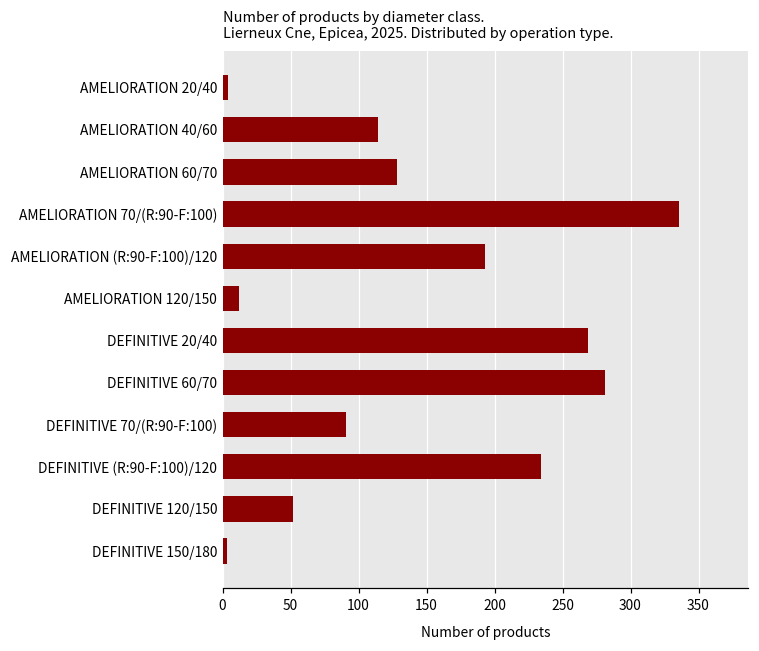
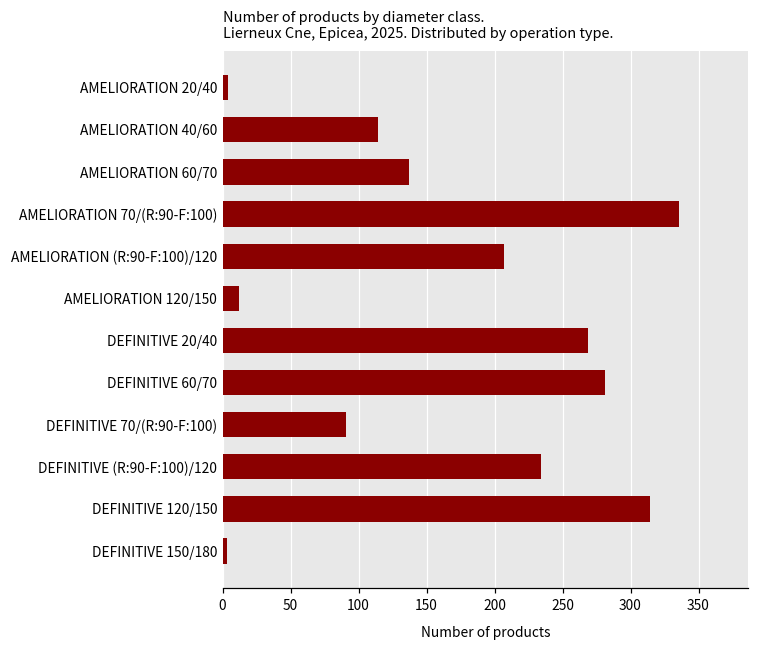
AMELIORATION 60/70: 128 -> 137
AMELIORATION (R:90-F:100)/120: 193 -> 207
DEFINITIVE 120/150: 52 -> 314
